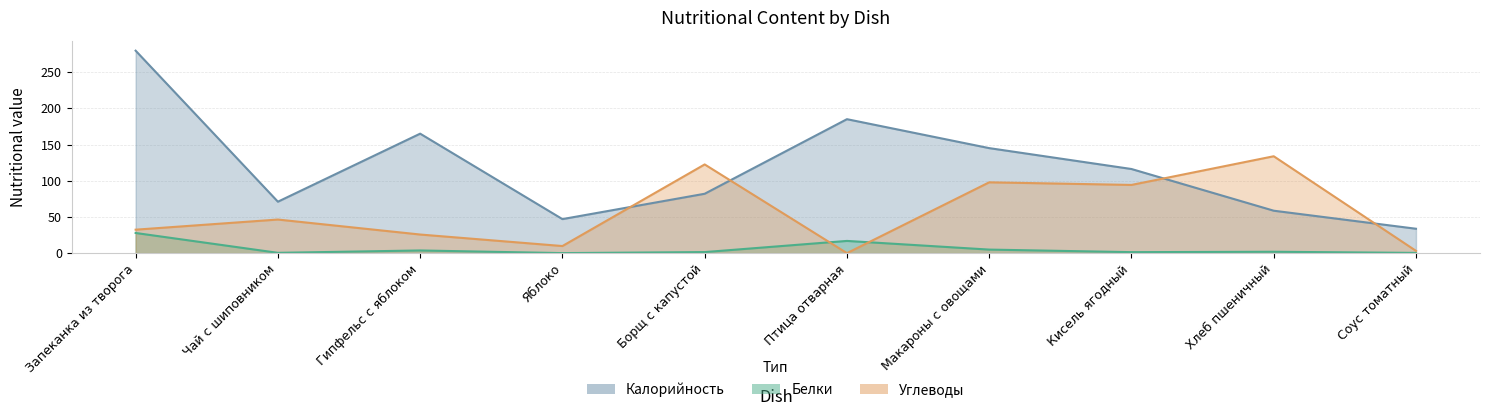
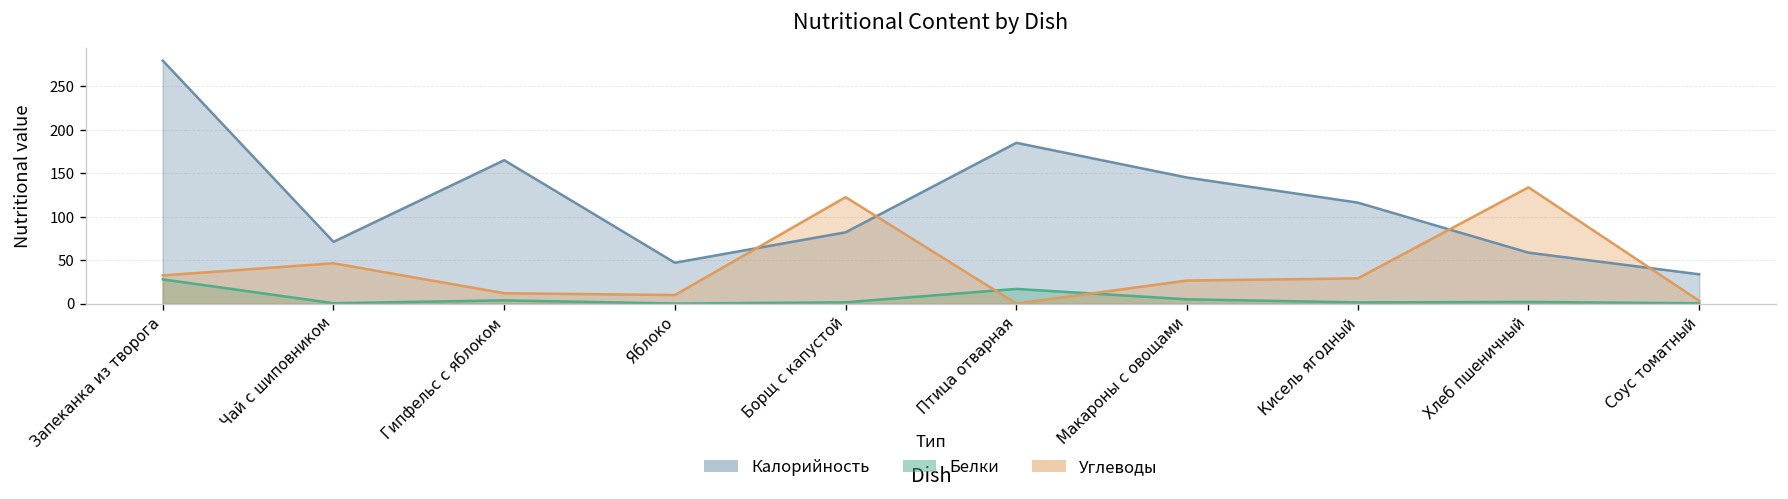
Углеводы, Гипфельс с яблоком: 30 -> 10
Углеводы, Макароны с овощами: 100 -> 30
Углеводы, Кисель ягодный: 90 -> 30
